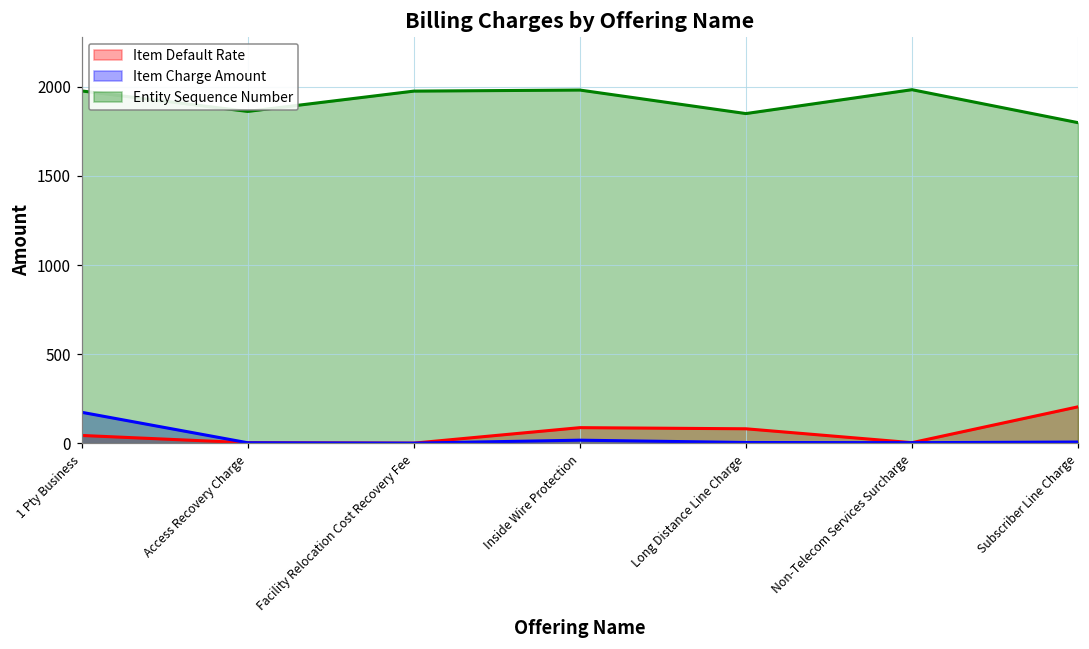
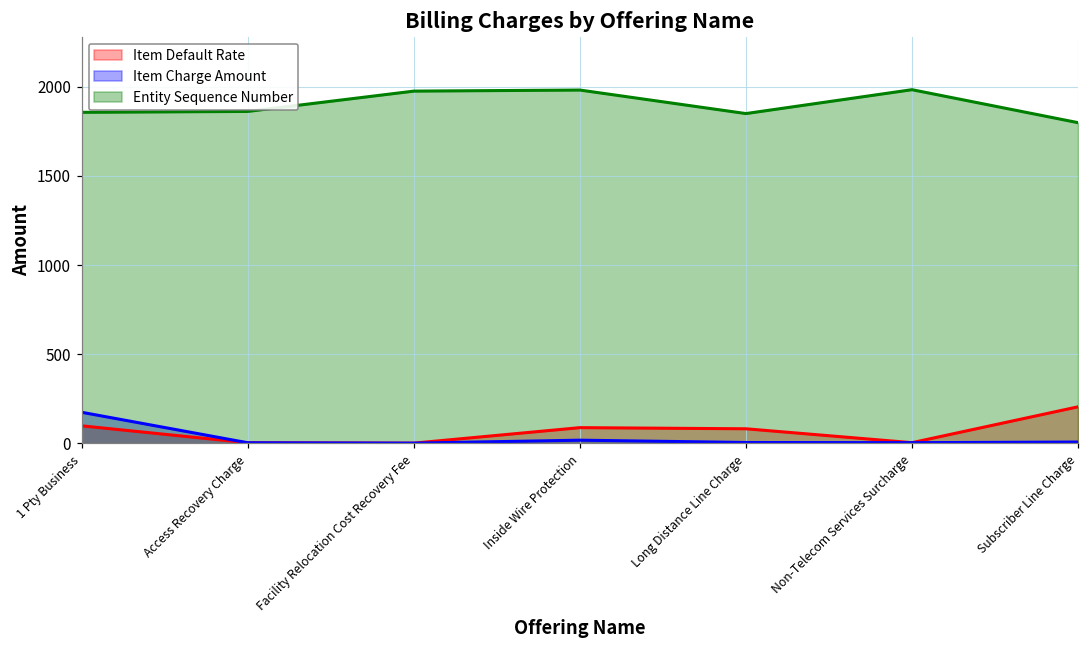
Item Default Rate, 1 Pty Business: 40 -> 100
Entity Sequence Number, 1 Pty Business: 1980 -> 1860
